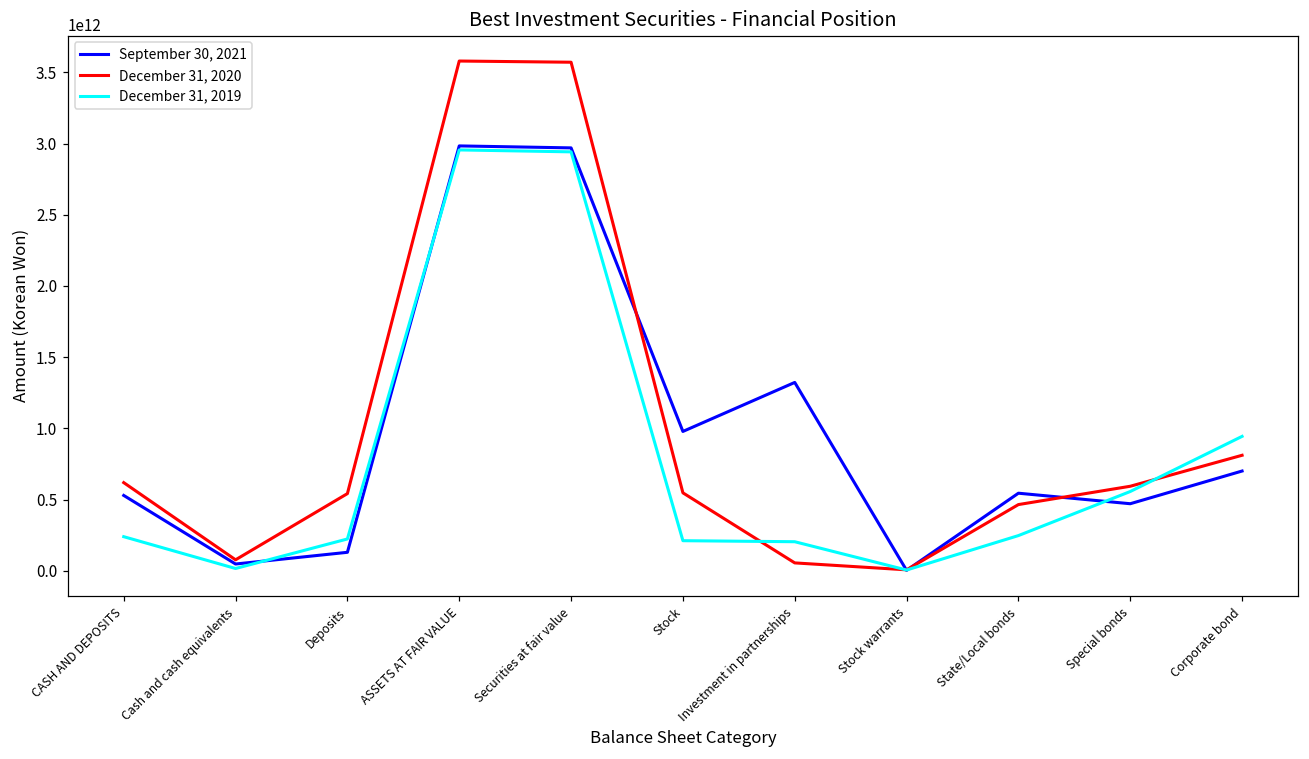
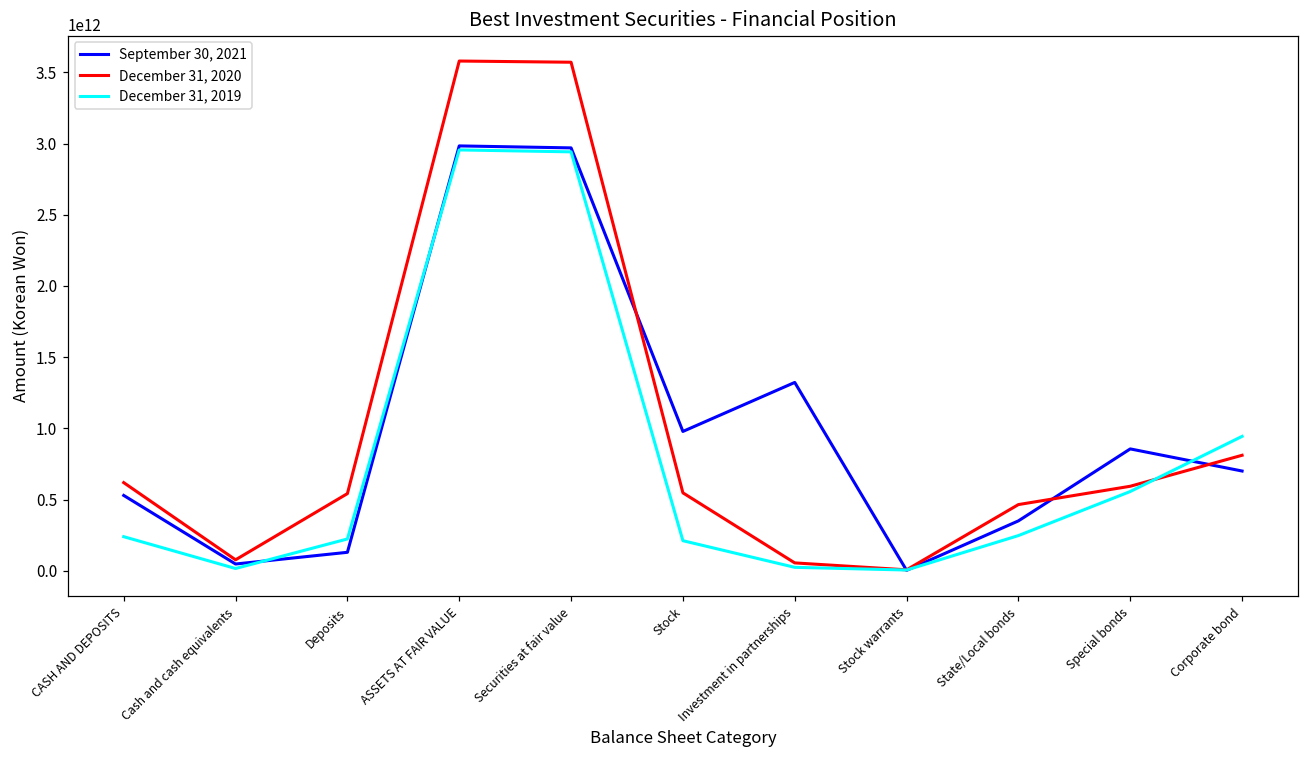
December 31, 2019, Investment in partnerships: 200000000000 -> 20000000000
September 30, 2021, State/Local bonds: 540000000000 -> 350000000000
September 30, 2021, Special bonds: 470000000000 -> 860000000000
